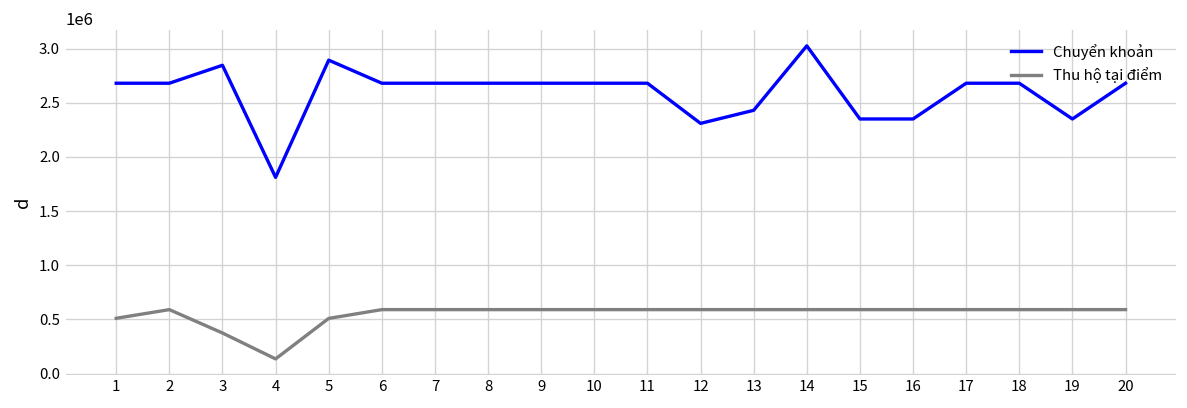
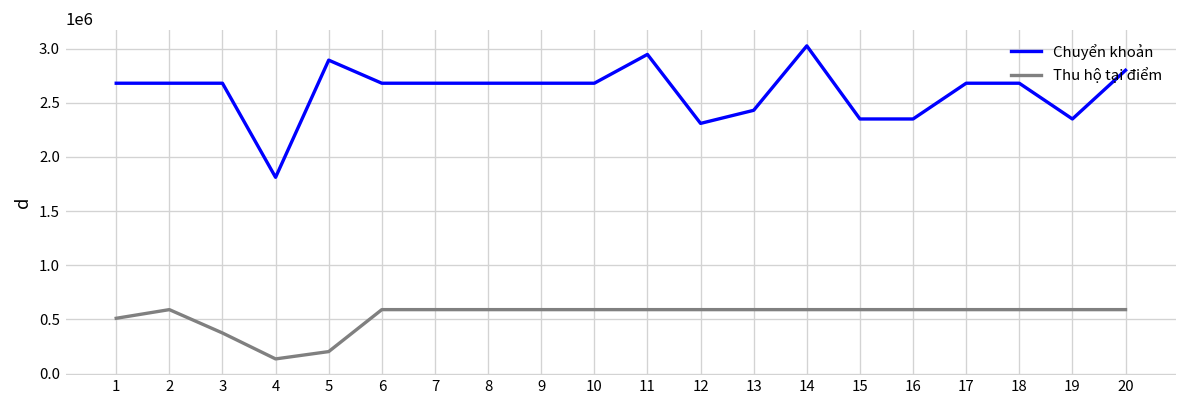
Chuyển khoản, 3: 2800000 -> 2700000
Thu hộ tại điểm, 5: 500000 -> 200000
Chuyển khoản, 11: 2700000 -> 2900000
Chuyển khoản, 20: 2700000 -> 2800000
